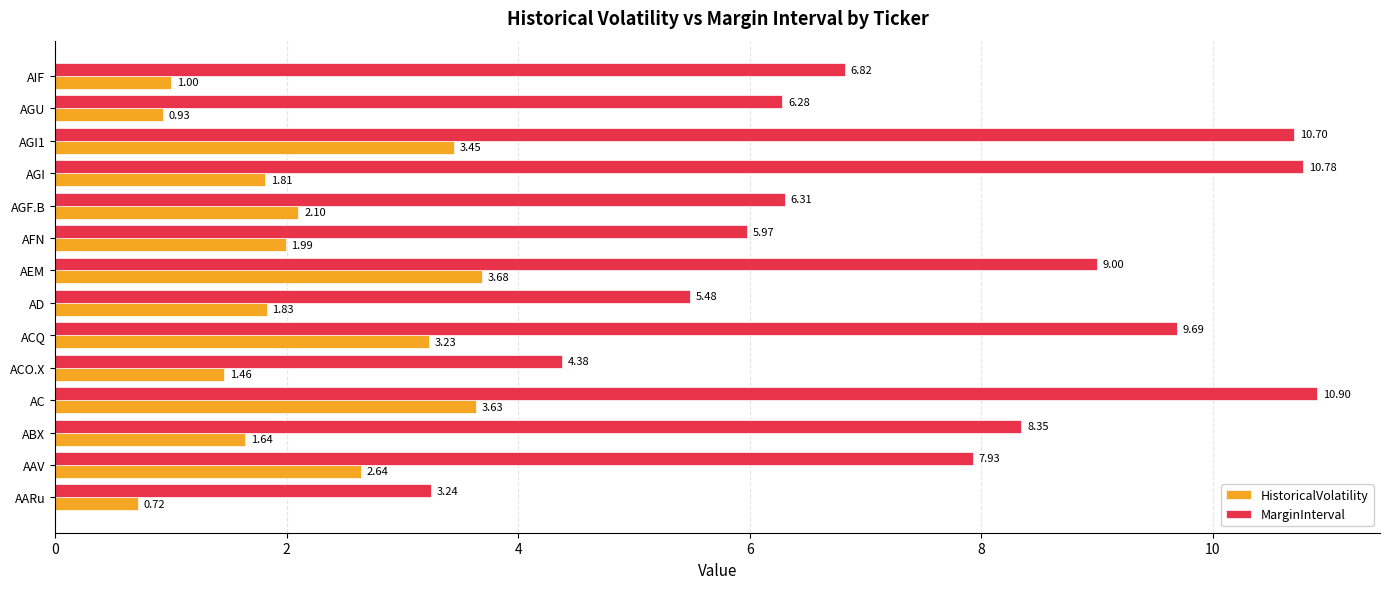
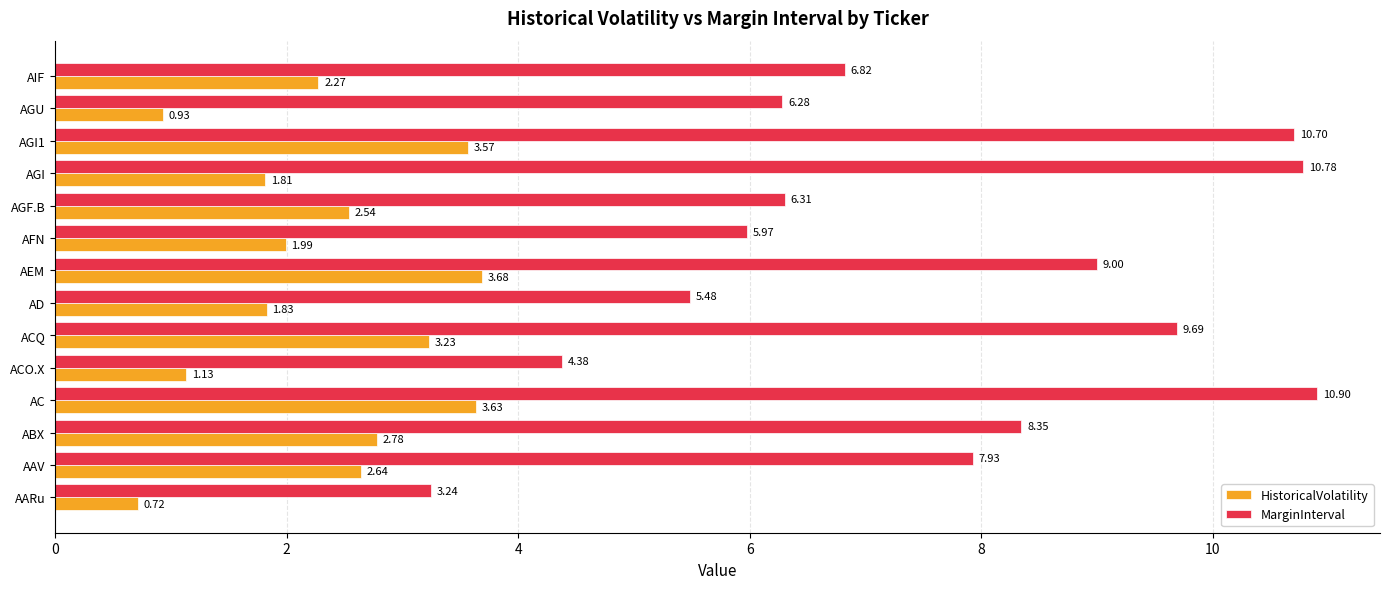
HistoricalVolatility, AIF: 1.00 -> 2.27
HistoricalVolatility, AGI1: 3.45 -> 3.57
HistoricalVolatility, AGF.B: 2.10 -> 2.54
HistoricalVolatility, ACO.X: 1.46 -> 1.13
HistoricalVolatility, ABX: 1.64 -> 2.78
